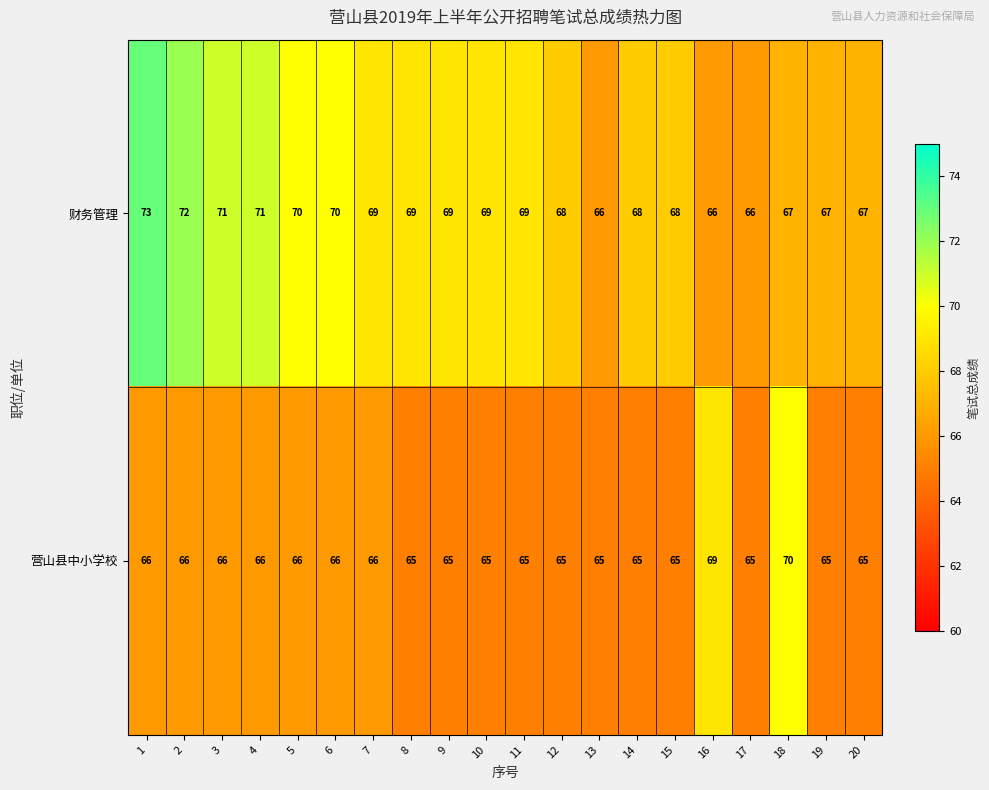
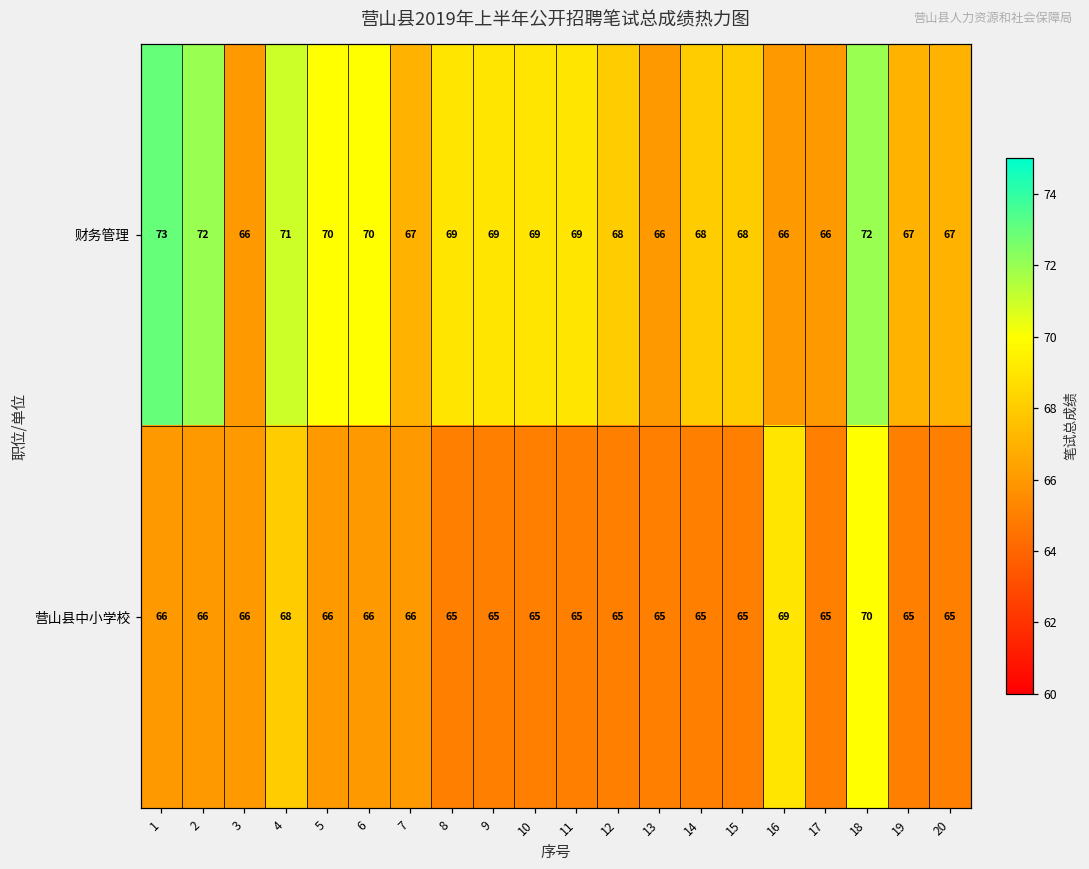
财务管理, 3: 71 -> 66
财务管理, 7: 69 -> 67
财务管理, 18: 67 -> 72
营山县中小学校, 4: 66 -> 68
